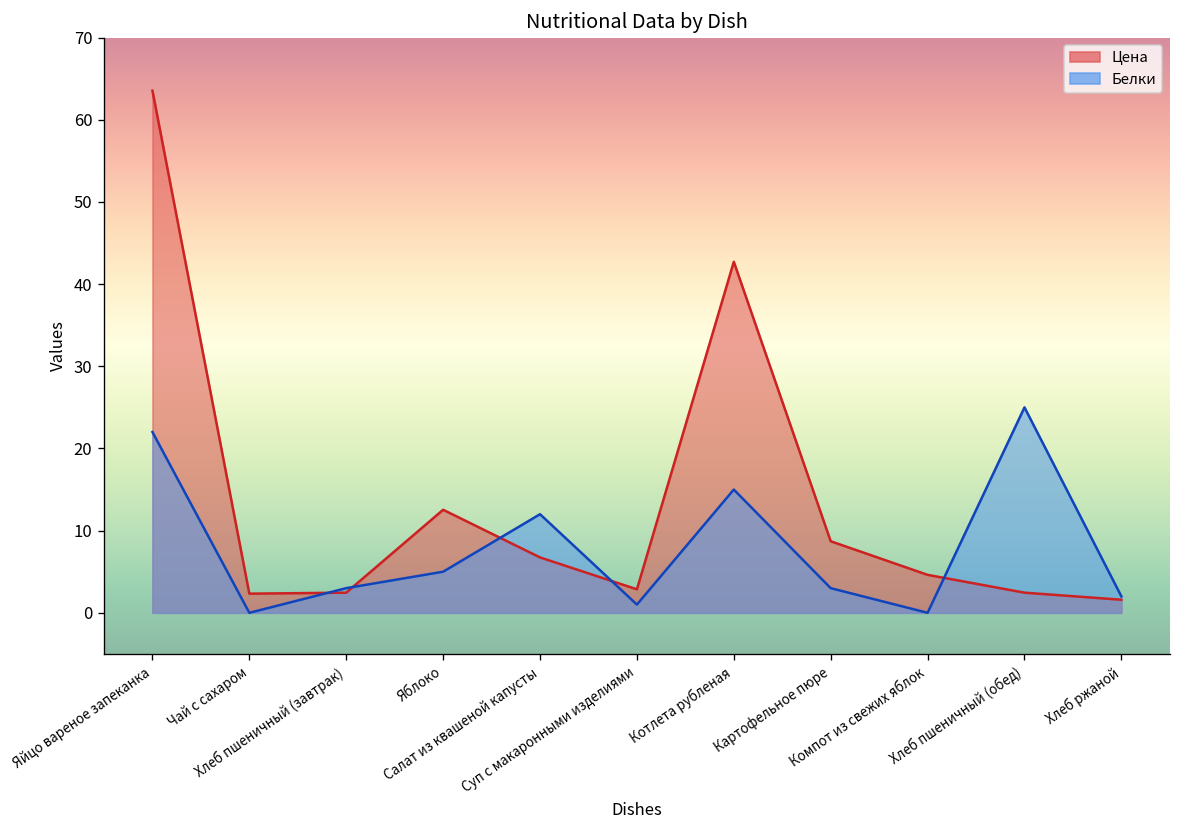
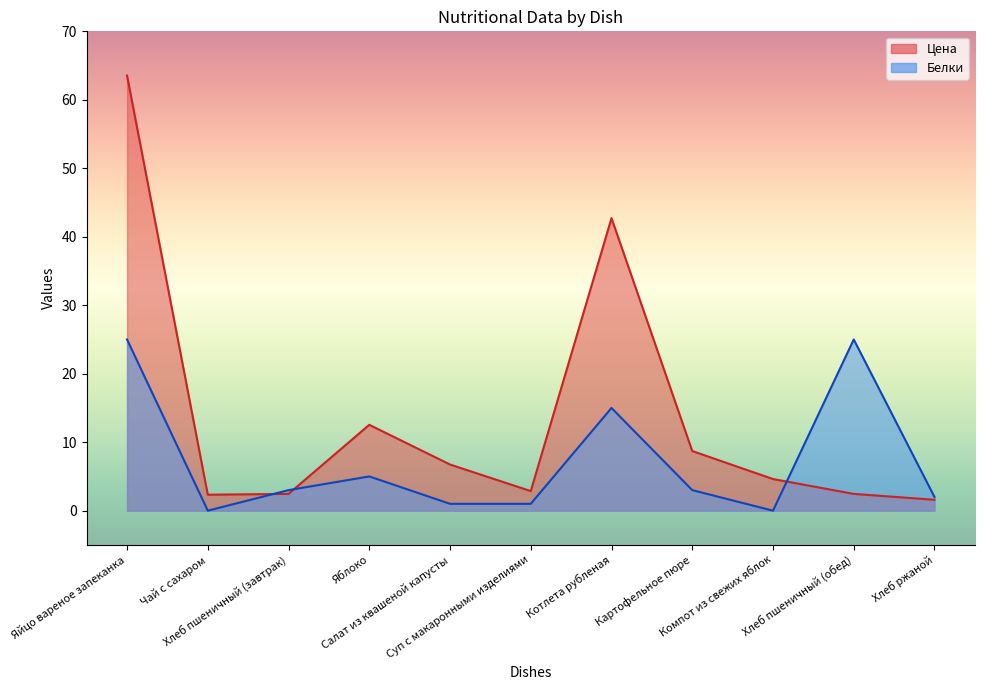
Белки, Яйцо вареное запеканка: 22 -> 25
Белки, Салат из квашеной капусты: 12 -> 1
